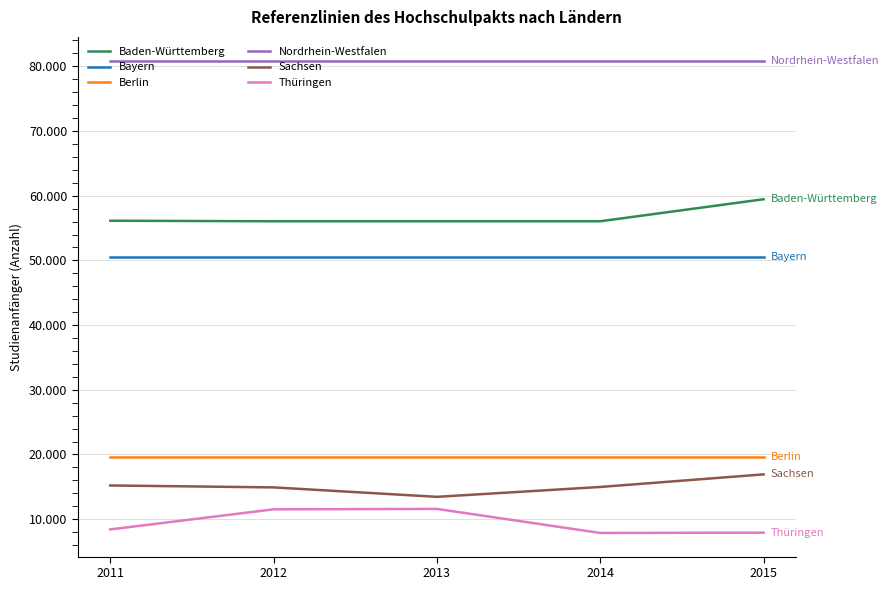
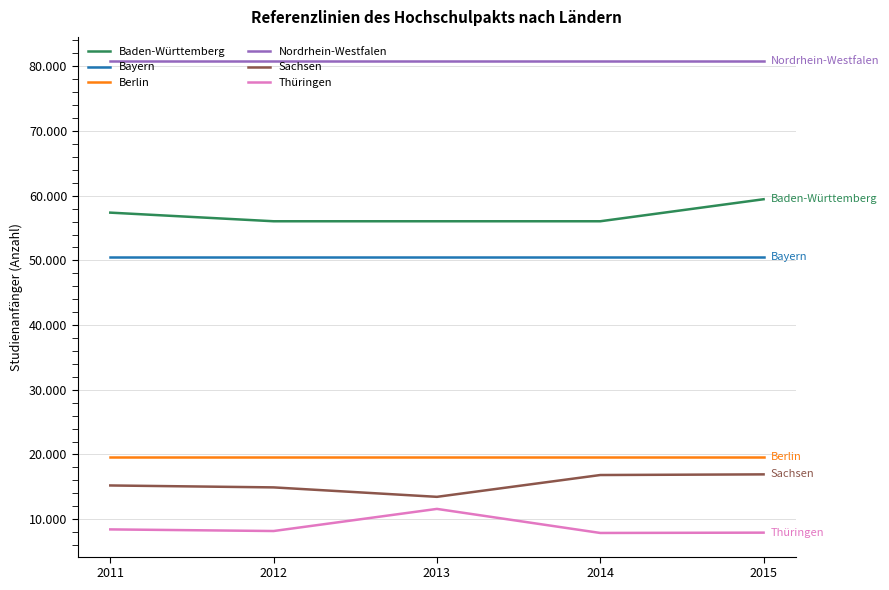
Baden-Württemberg, 2011: 56 -> 57
Thüringen, 2012: 12 -> 8
Sachsen, 2014: 15 -> 17
